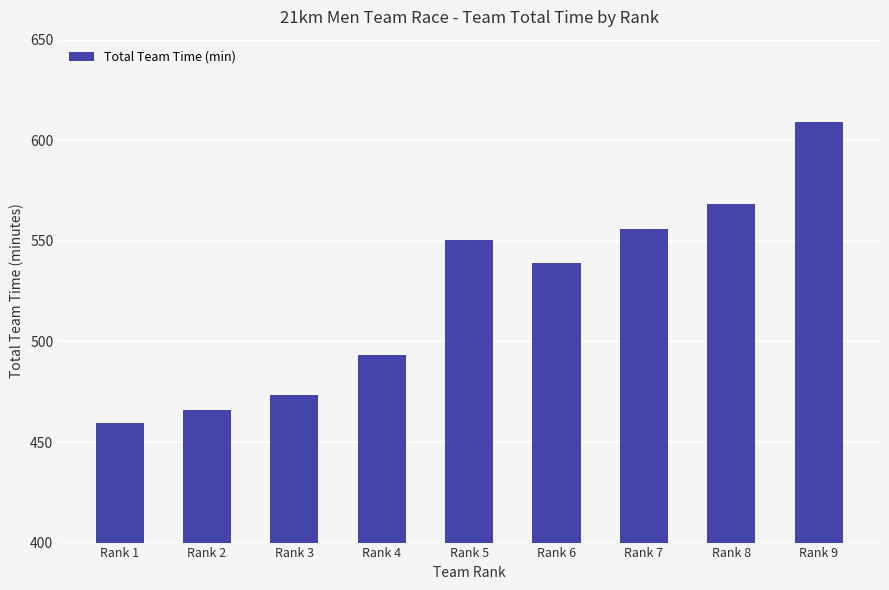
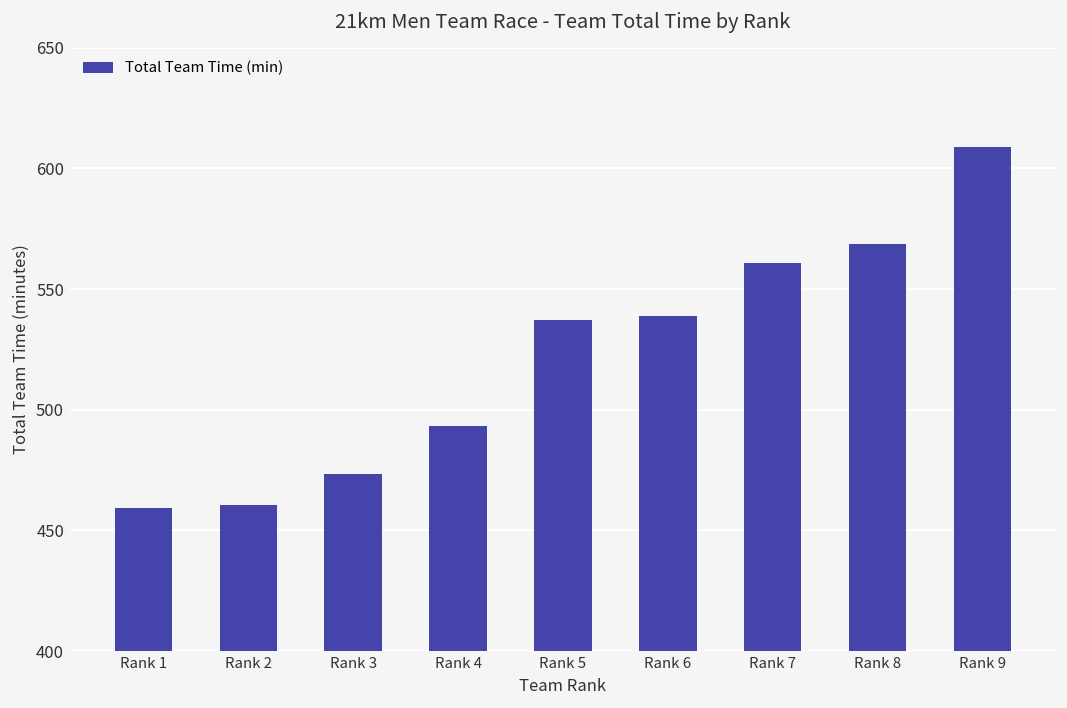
Rank 2: 466 -> 461
Rank 5: 550 -> 537
Rank 7: 556 -> 561
